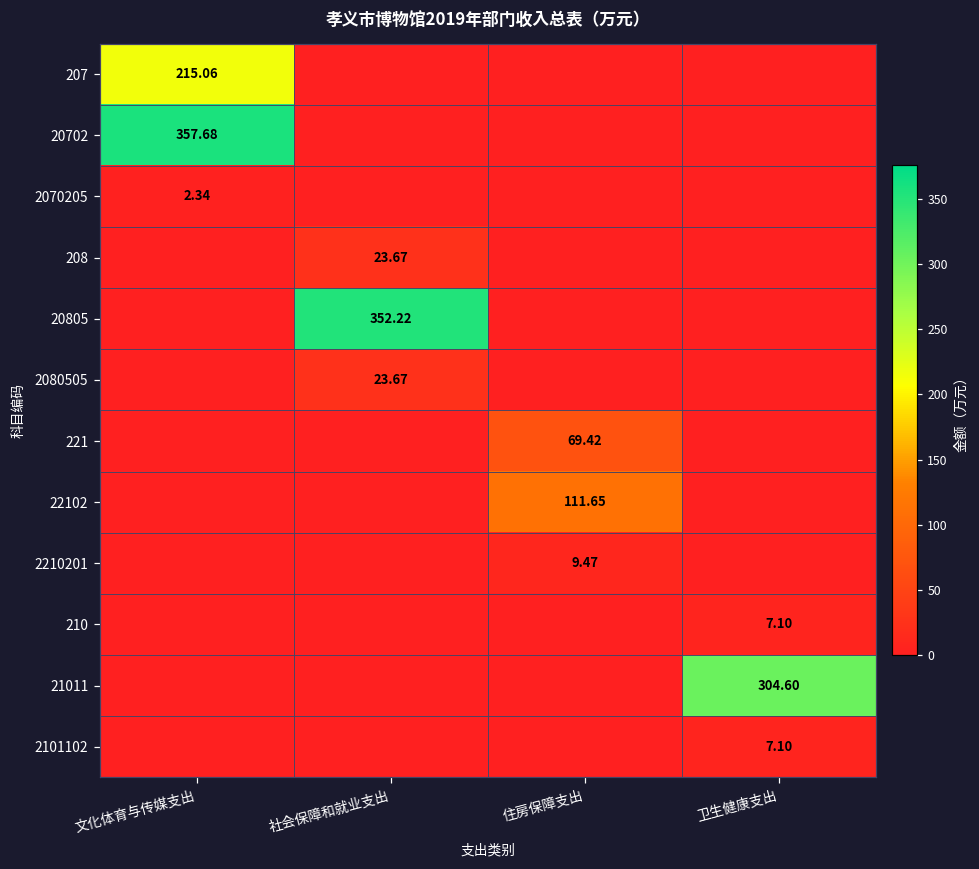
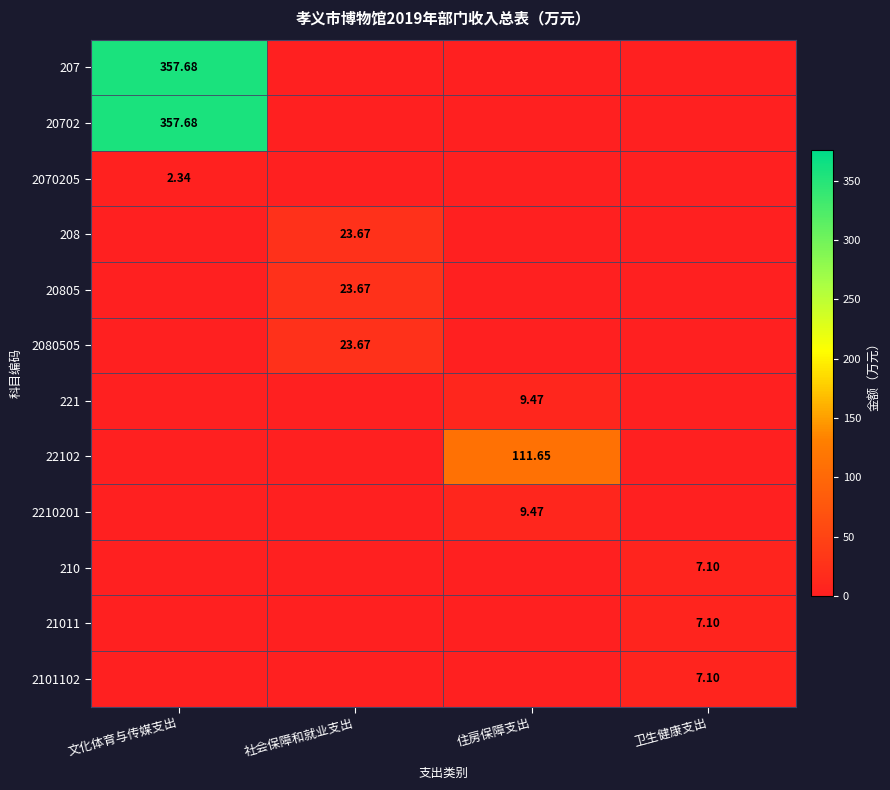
207, 文化体育与传媒支出: 215.06 -> 357.68
20805, 社会保障和就业支出: 352.22 -> 23.67
221, 住房保障支出: 69.42 -> 9.47
21011, 卫生健康支出: 304.60 -> 7.10
